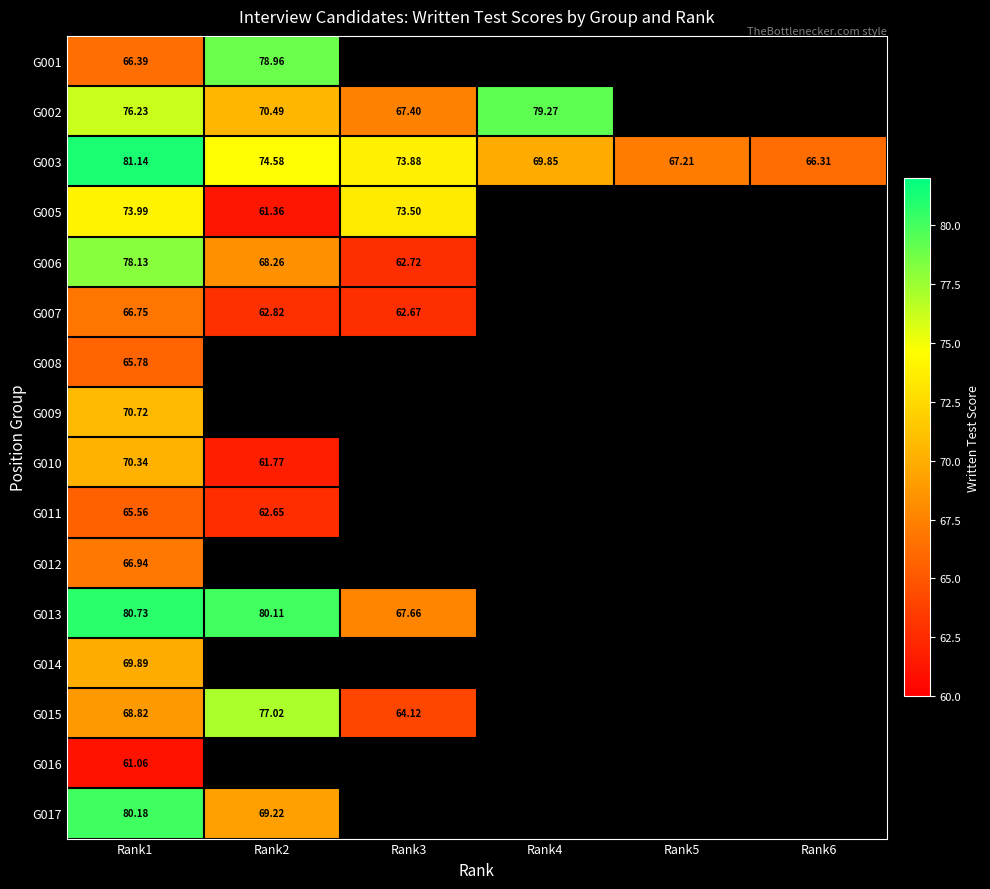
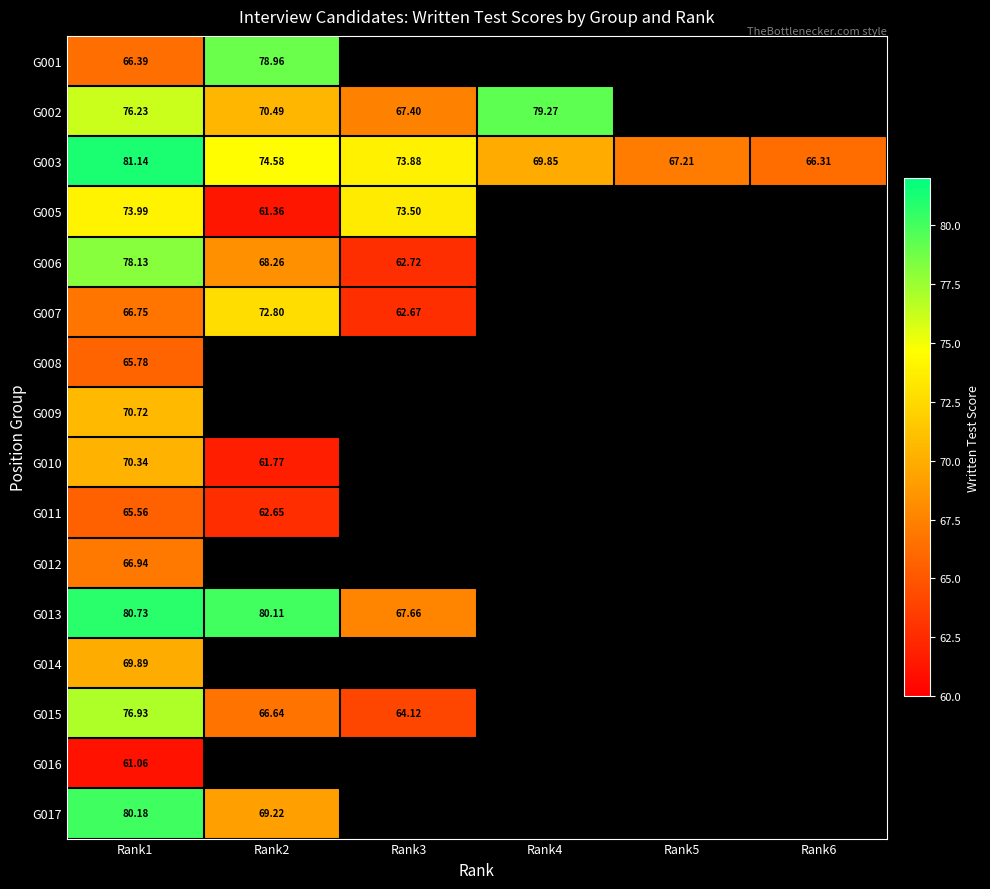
G007, Rank2: 62.82 -> 72.80
G015, Rank1: 68.82 -> 76.93
G015, Rank2: 77.02 -> 66.64
